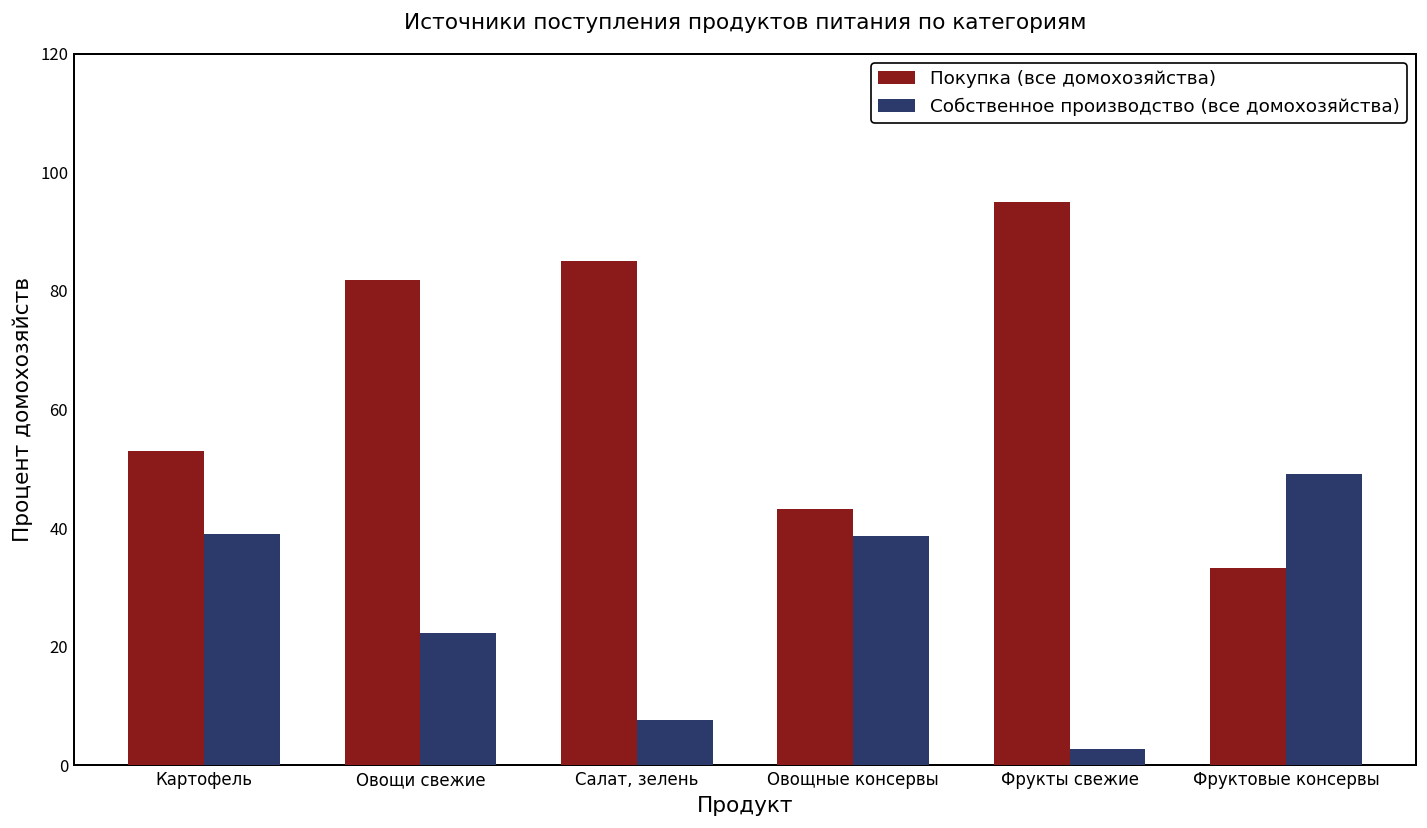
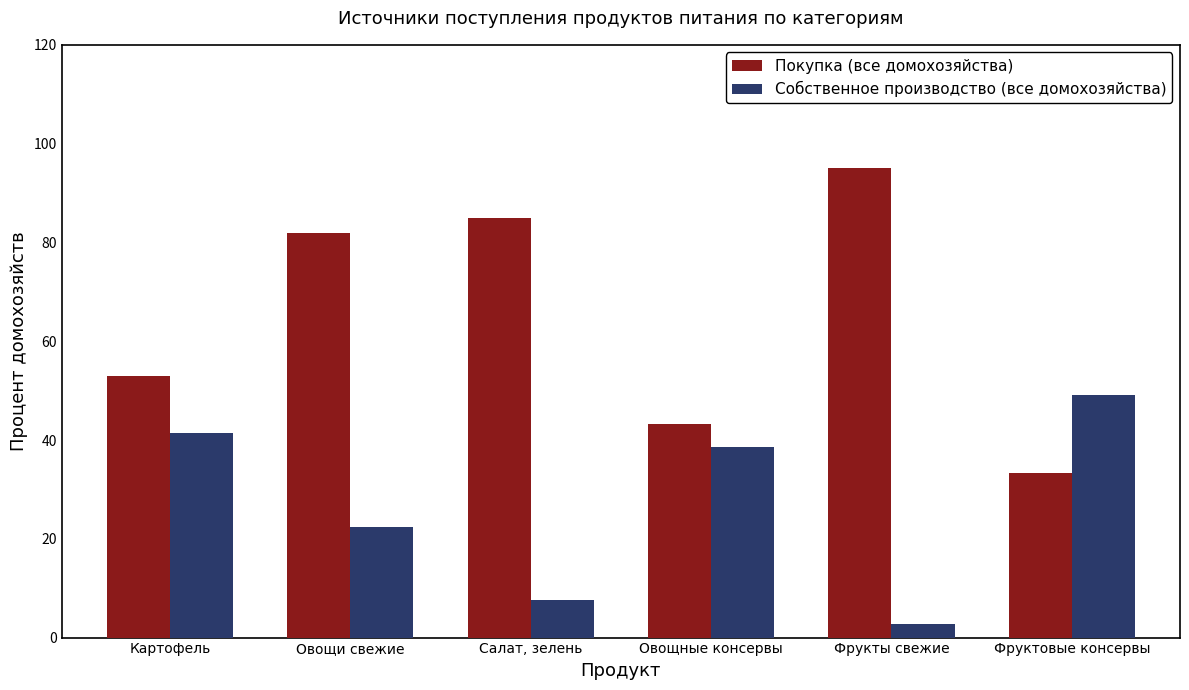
Собственное производство (все домохозяйства), Картофель: 39 -> 41
